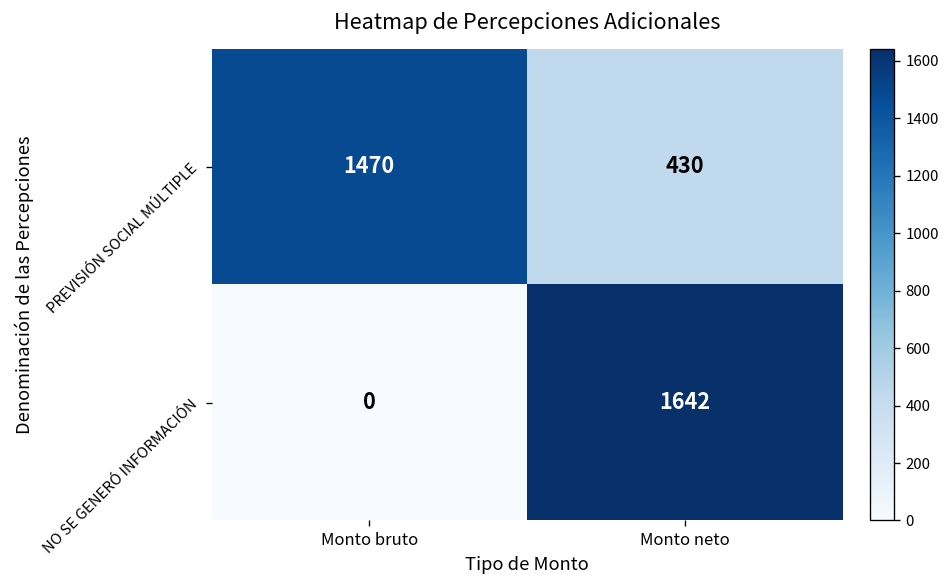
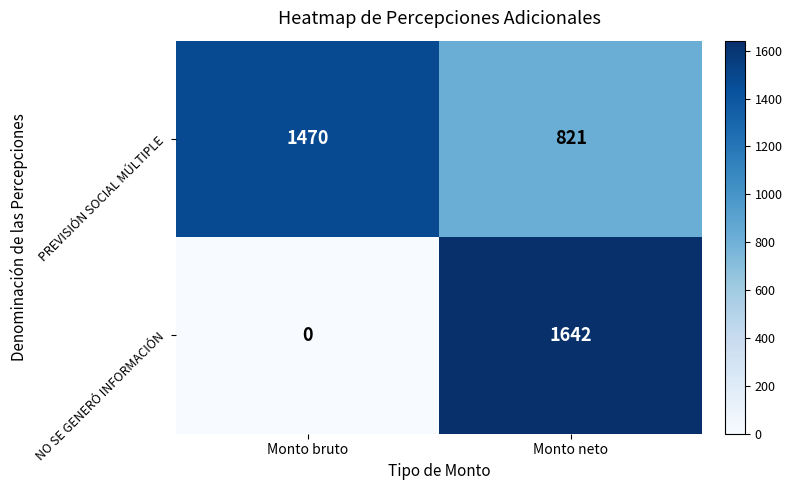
PREVISIÓN SOCIAL MÚLTIPLE, Monto neto: 430 -> 821
